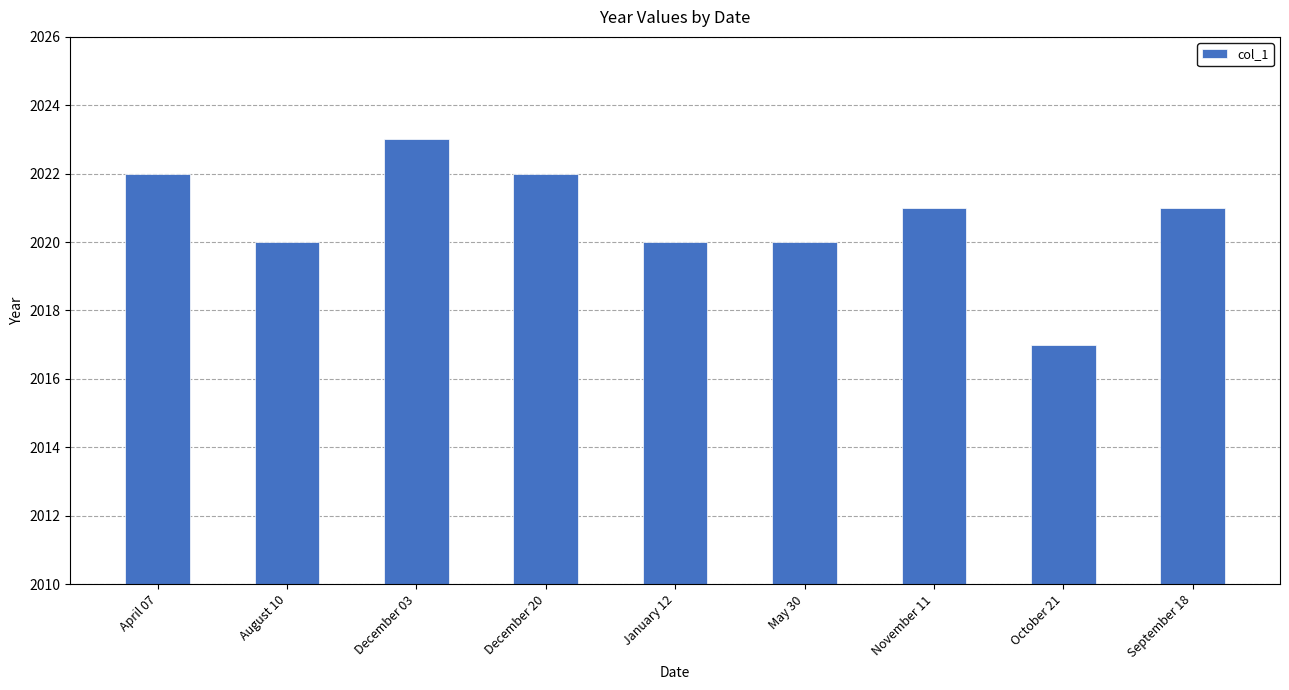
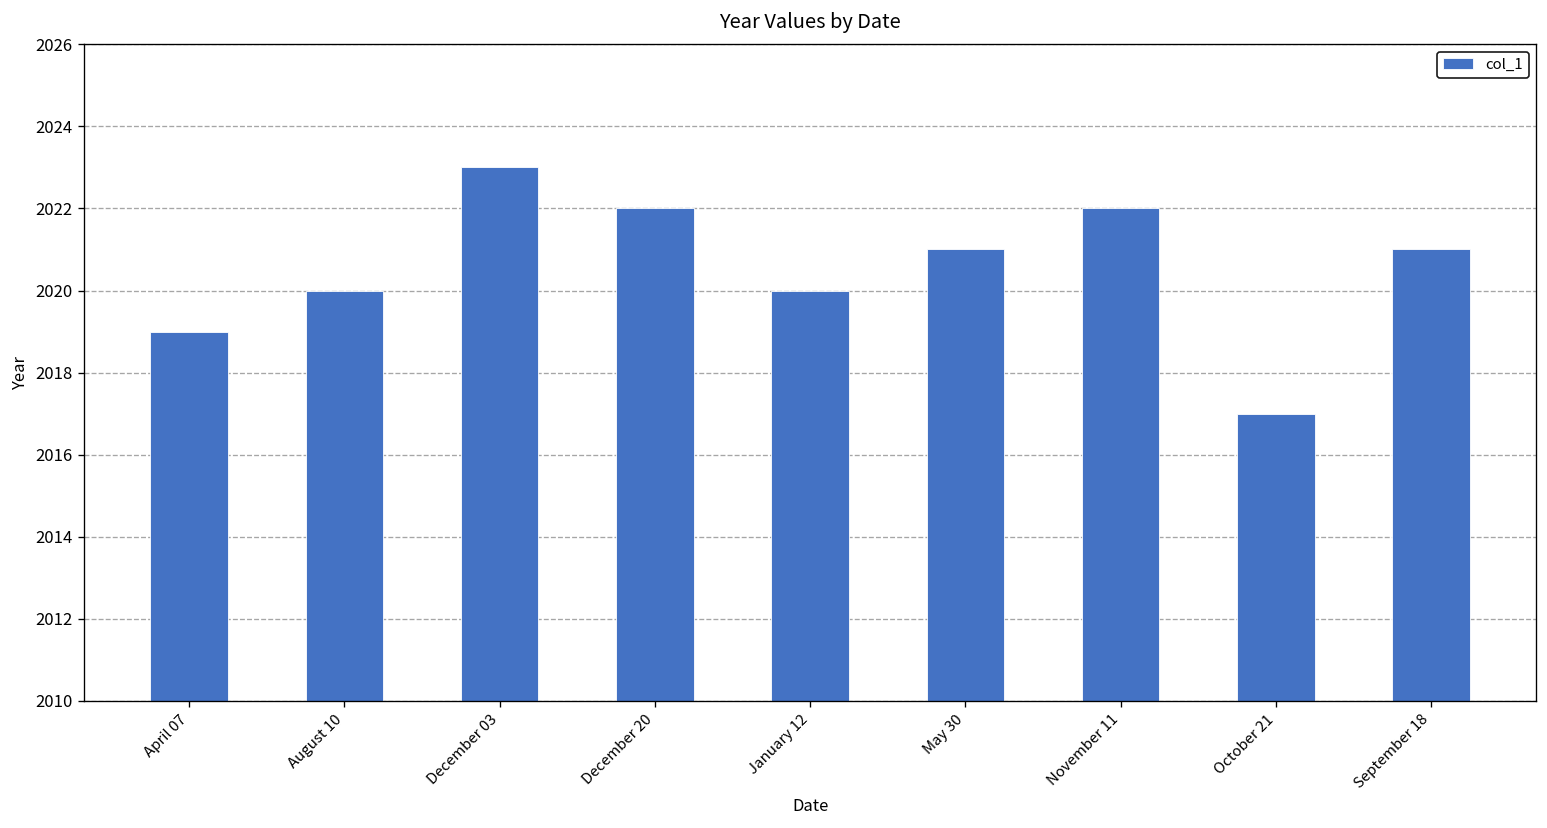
April 07: 2022 -> 2019
May 30: 2020 -> 2021
November 11: 2021 -> 2022
